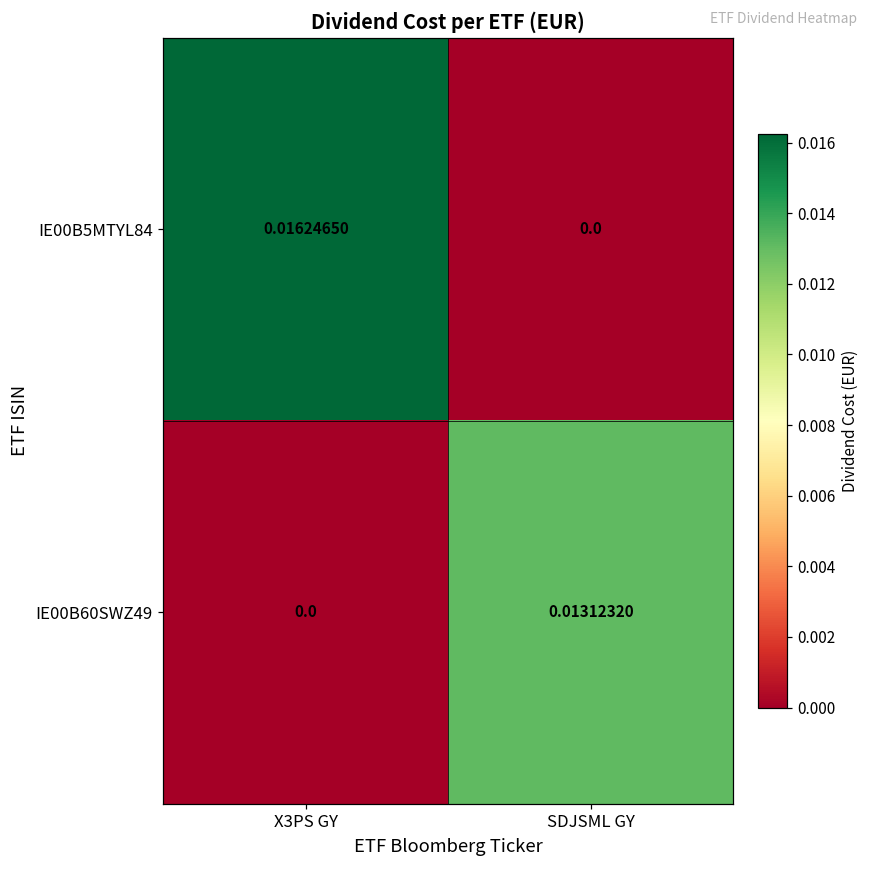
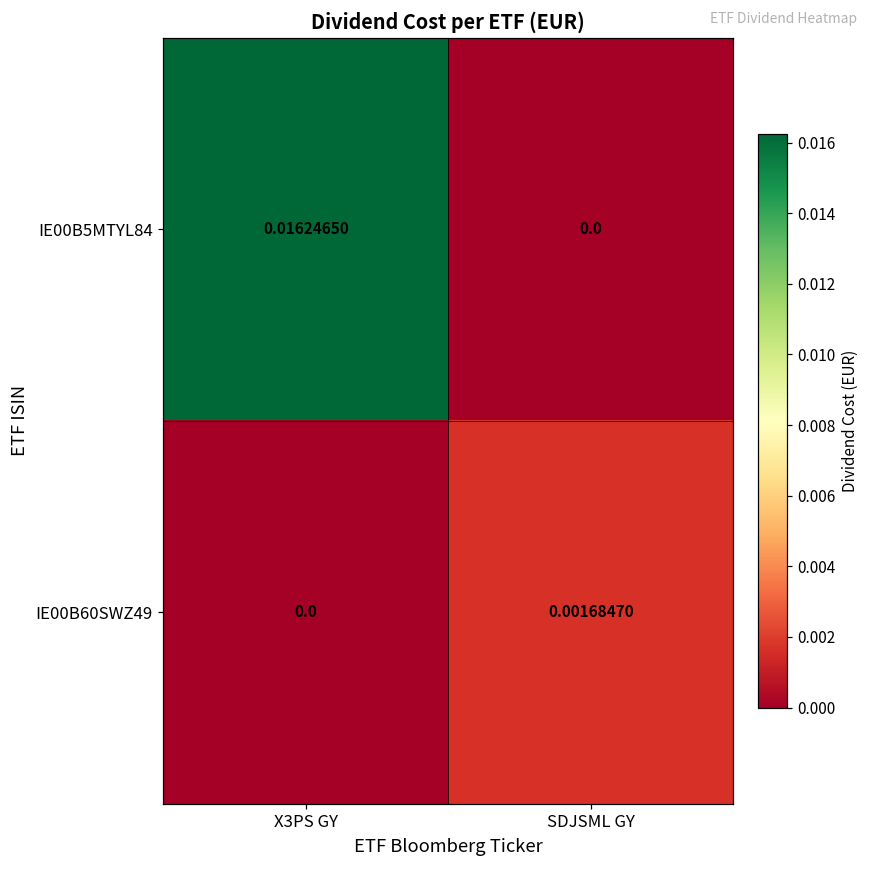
IE00B60SWZ49, SDJSML GY: 0.01312320 -> 0.00168470
